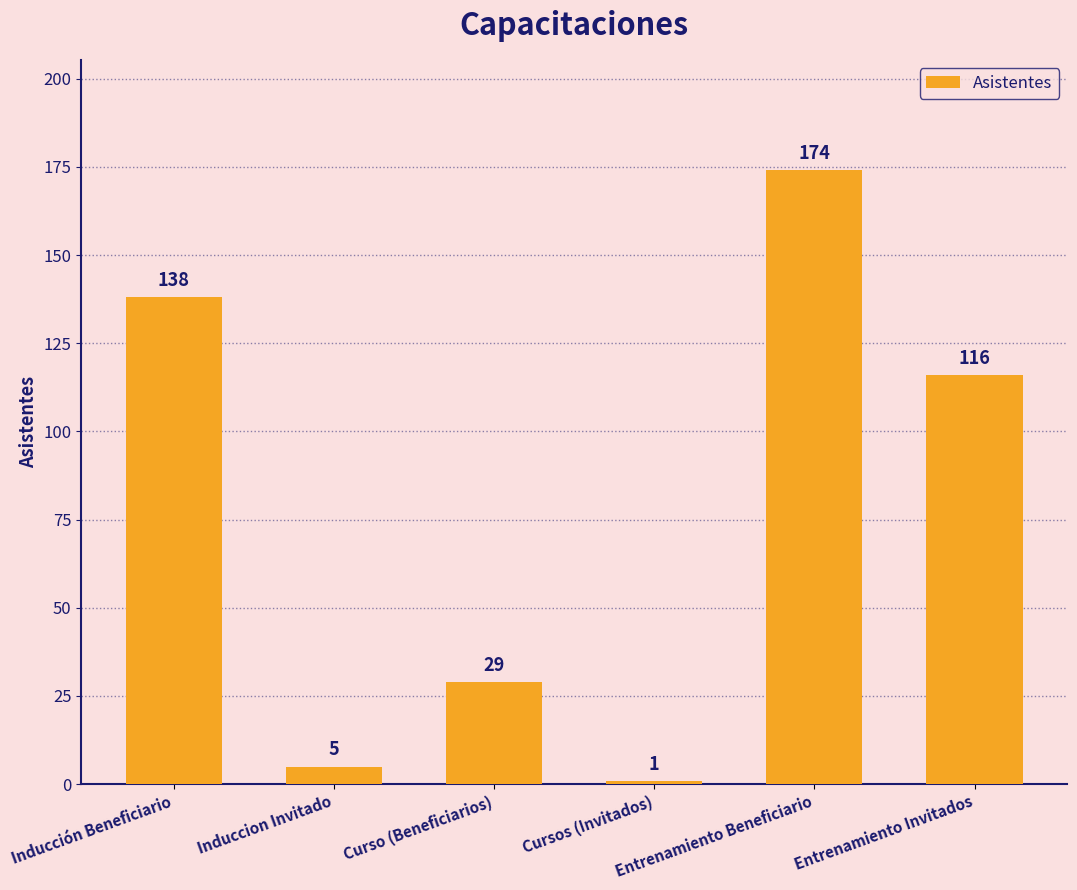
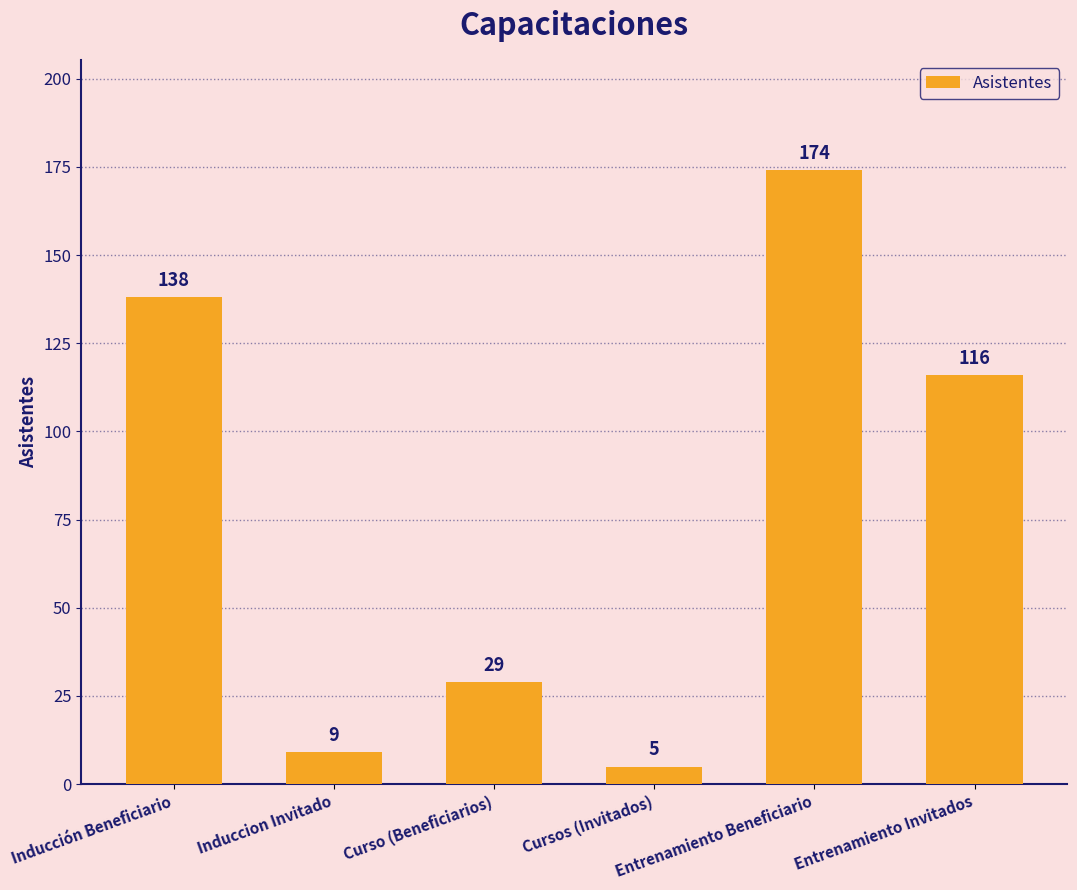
Induccion Invitado: 5 -> 9
Cursos (Invitados): 1 -> 5
